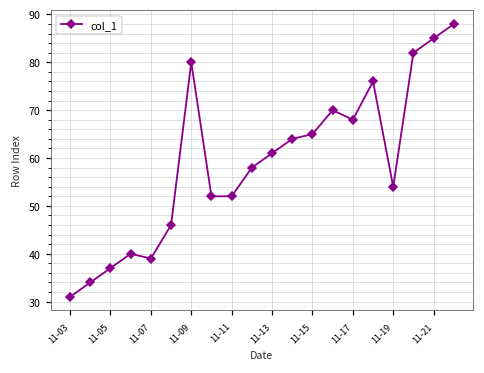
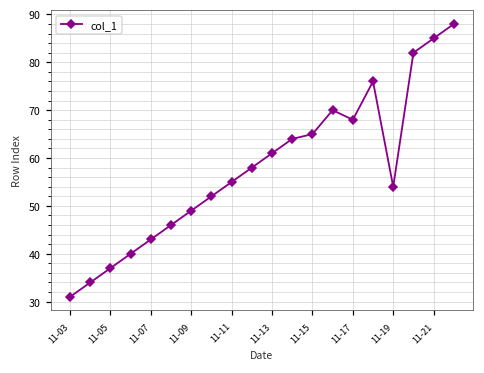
11-07: 39 -> 43
11-09: 80 -> 49
11-11: 52 -> 55
